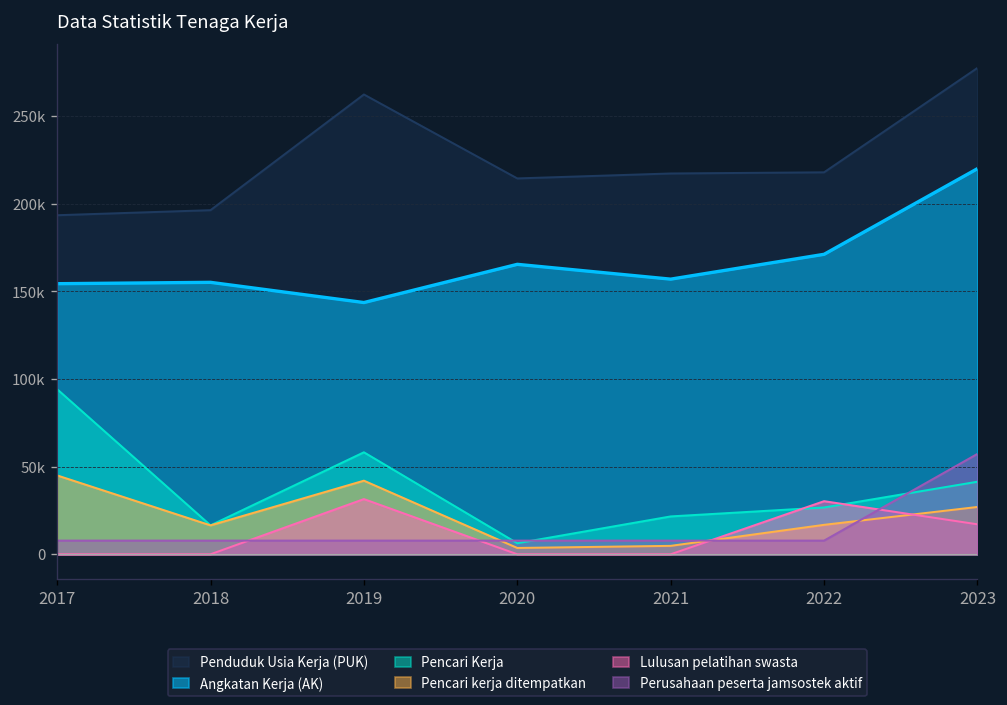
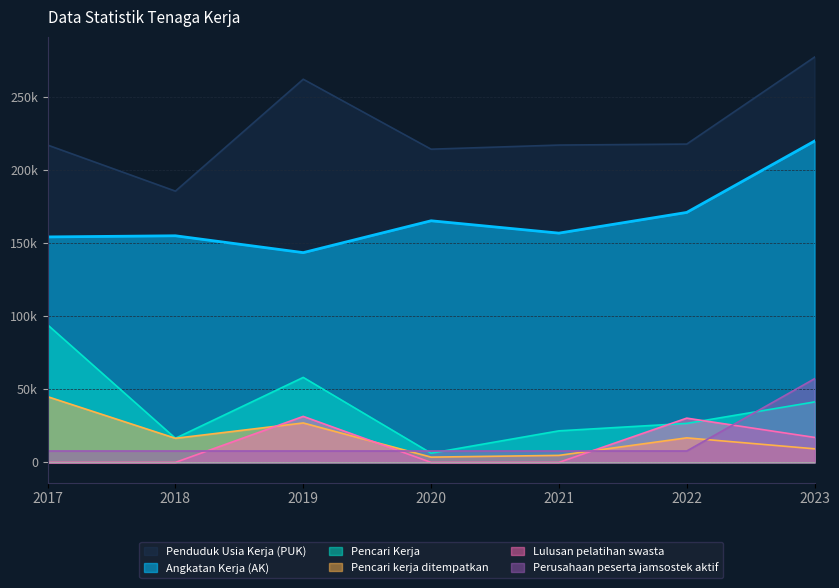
Penduduk Usia Kerja (PUK), 2017: 193000 -> 217000
Penduduk Usia Kerja (PUK), 2018: 196000 -> 186000
Pencari kerja ditempatkan, 2019: 42000 -> 27000
Pencari kerja ditempatkan, 2023: 27000 -> 9000
